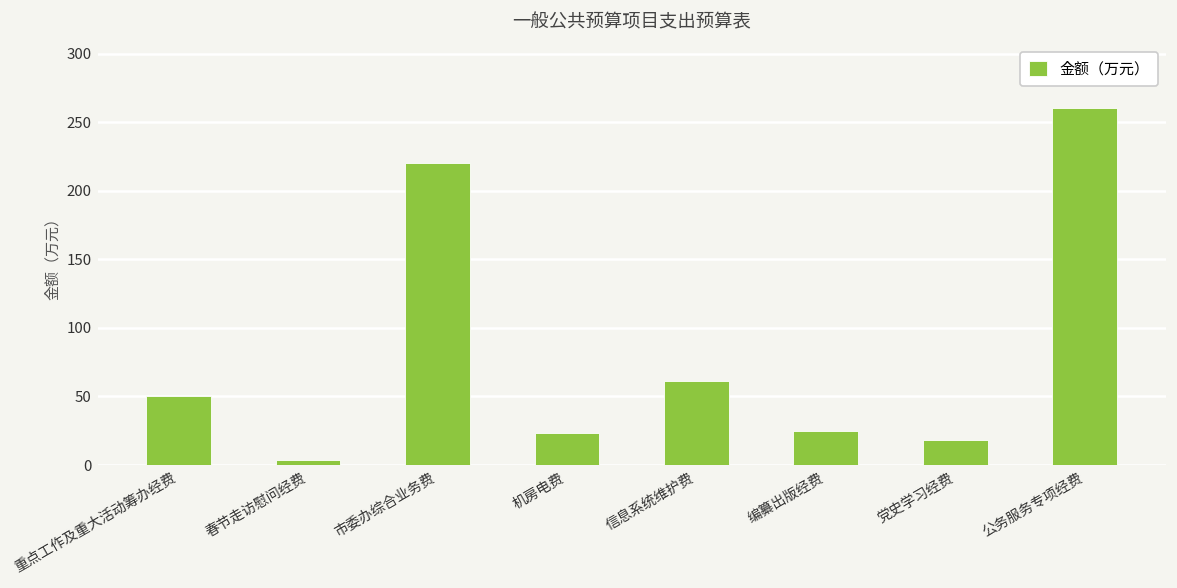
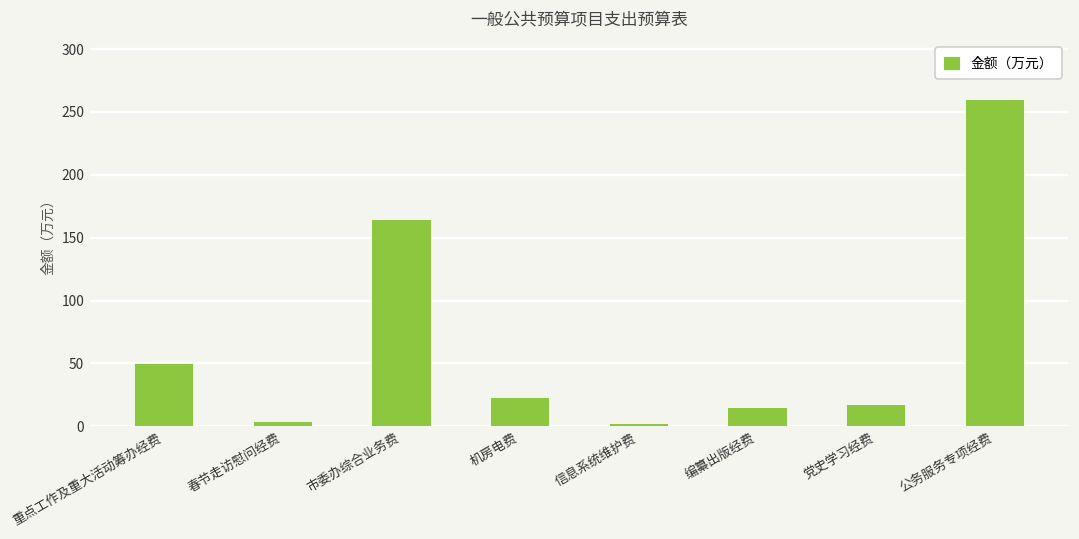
市委办综合业务费: 220 -> 165
信息系统维护费: 62 -> 3
编纂出版经费: 25 -> 15
